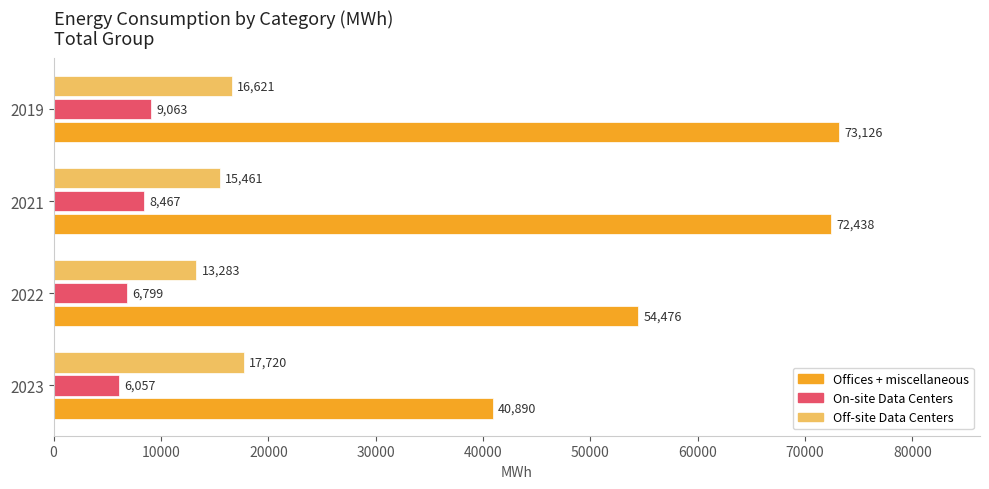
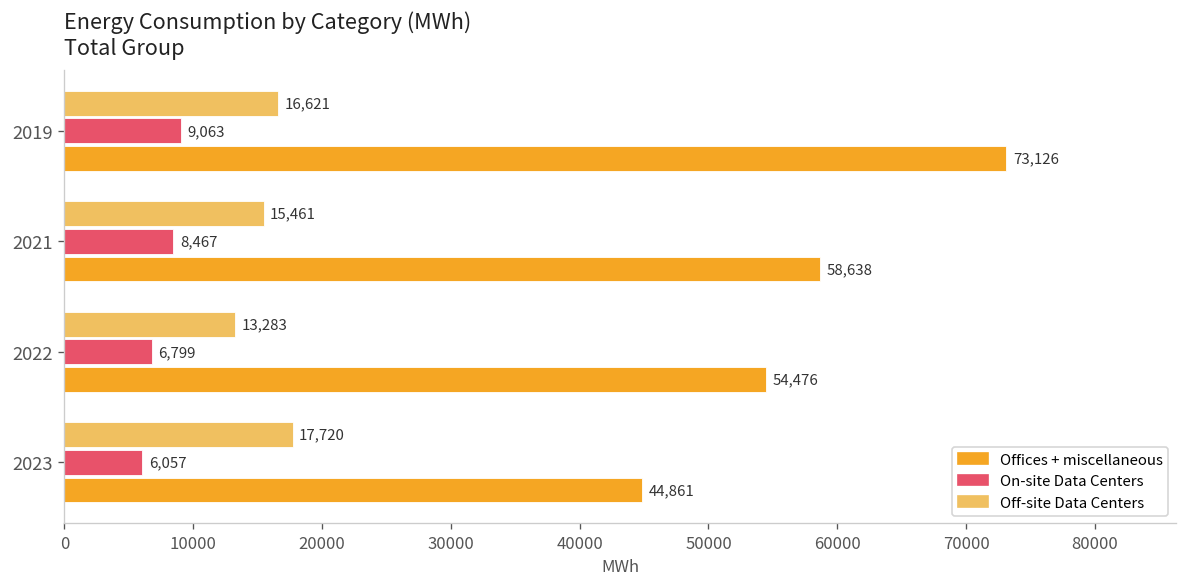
Offices + miscellaneous, 2021: 72,438 -> 58,638
Offices + miscellaneous, 2023: 40,890 -> 44,861
